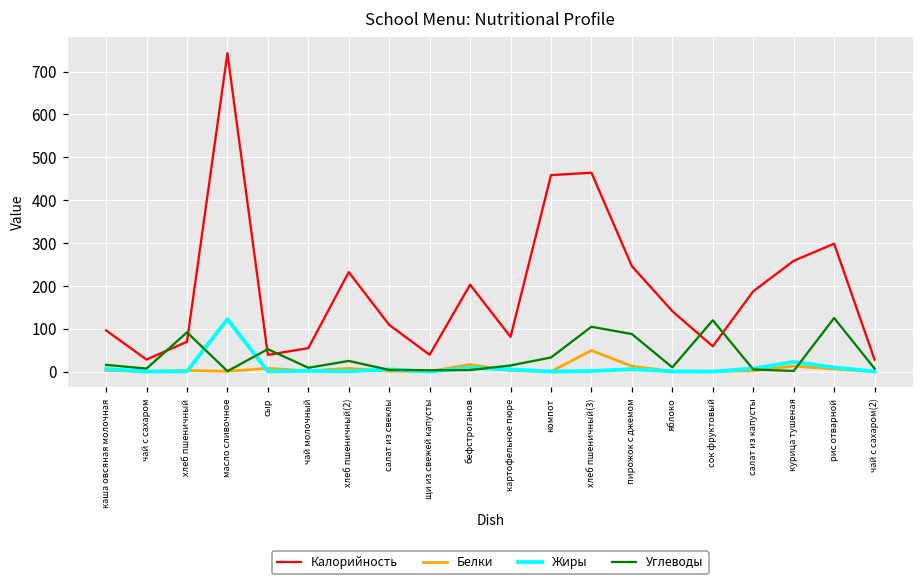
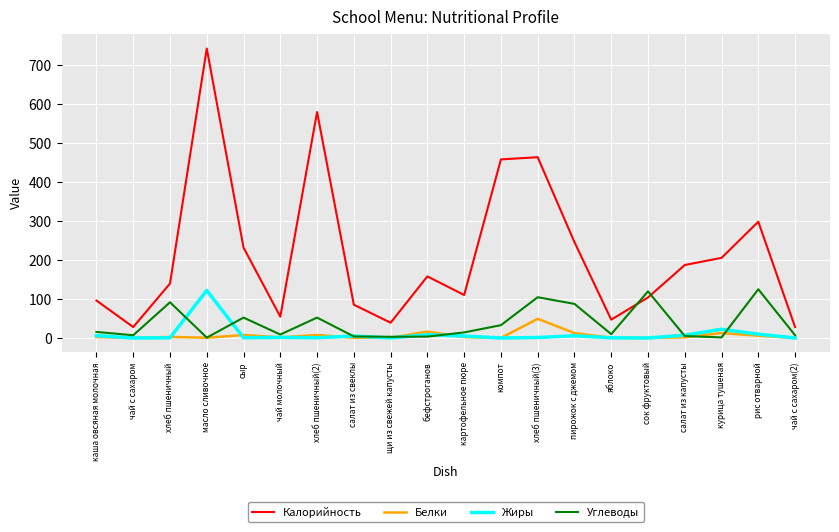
Калорийность, хлеб пшеничный: 70 -> 140
Калорийность, сыр: 40 -> 230
Калорийность, хлеб пшеничный(2): 230 -> 580
Углеводы, хлеб пшеничный(2): 20 -> 50
Калорийность, салат из свеклы: 110 -> 90
Калорийность, бефстроганов: 200 -> 160
Калорийность, картофельное пюре: 80 -> 110
Калорийность, яблоко: 140 -> 50
Калорийность, сок фруктовый: 60 -> 100
Калорийность, курица тушеная: 260 -> 210
